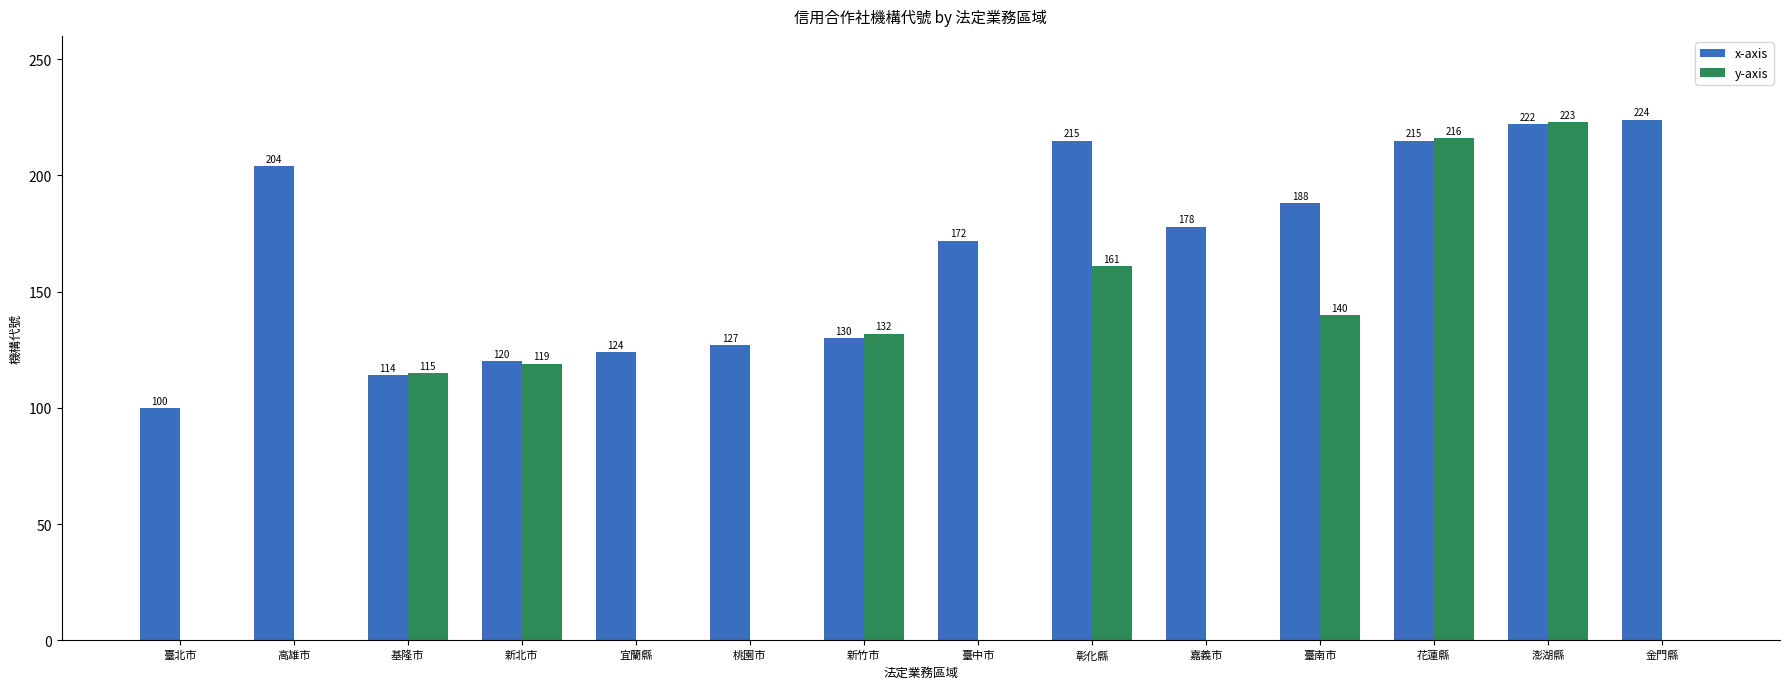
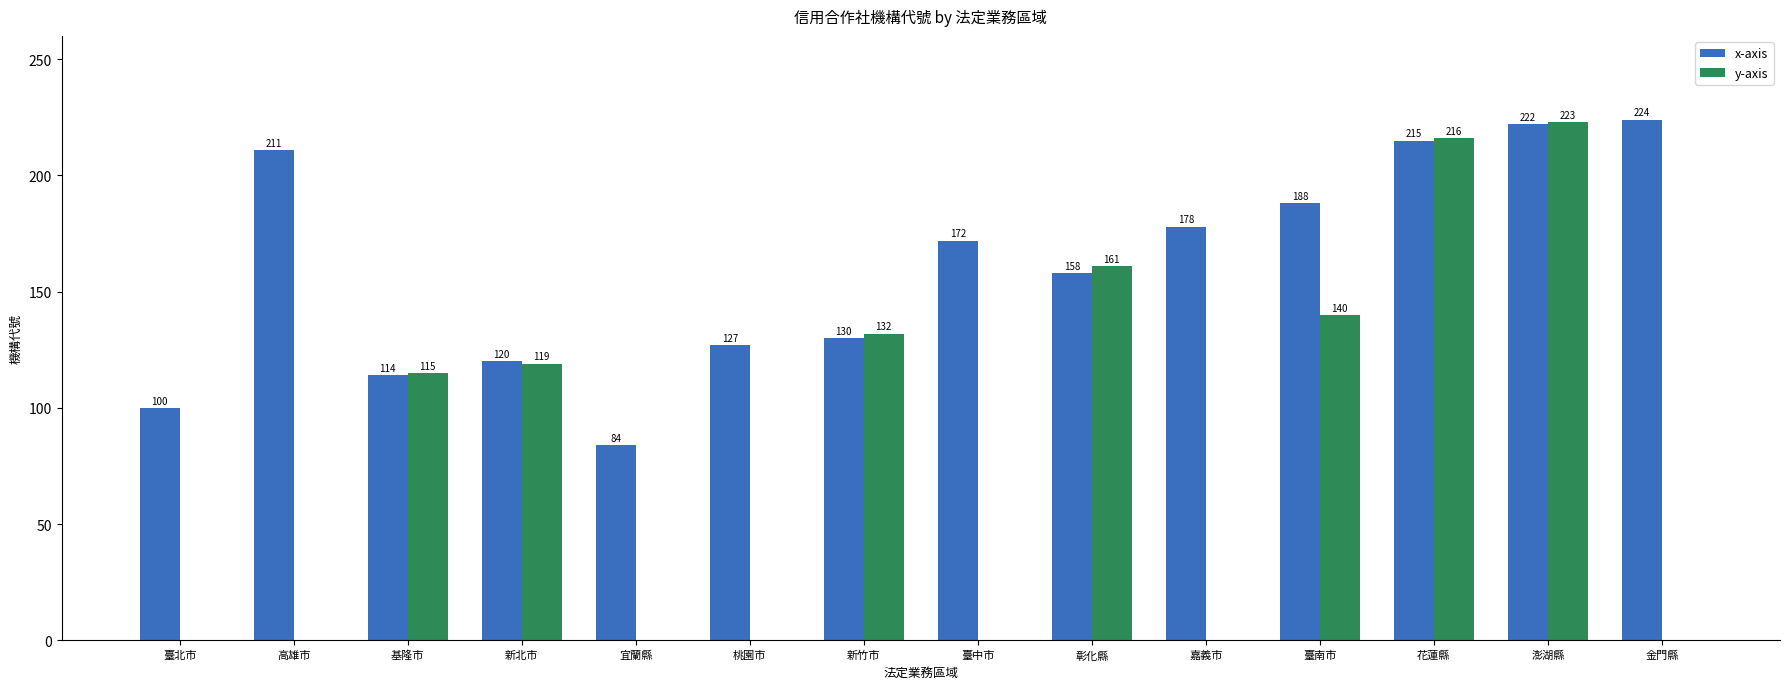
x-axis, 高雄市: 204 -> 211
x-axis, 宜蘭縣: 124 -> 84
x-axis, 彰化縣: 215 -> 158
